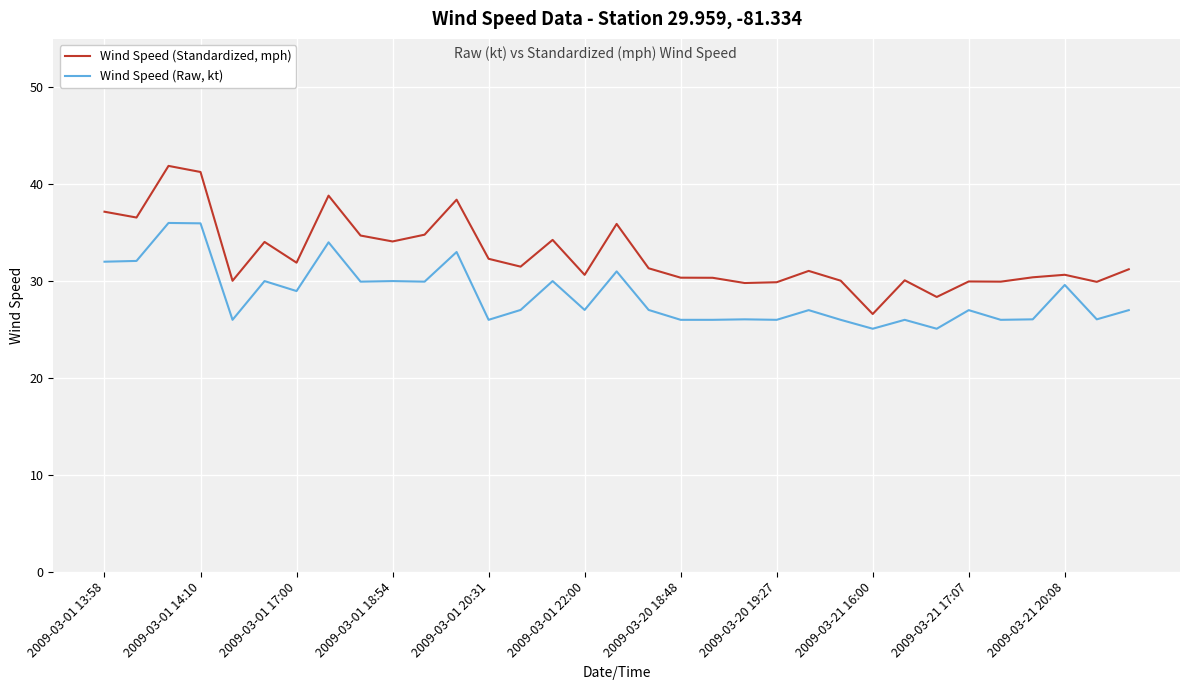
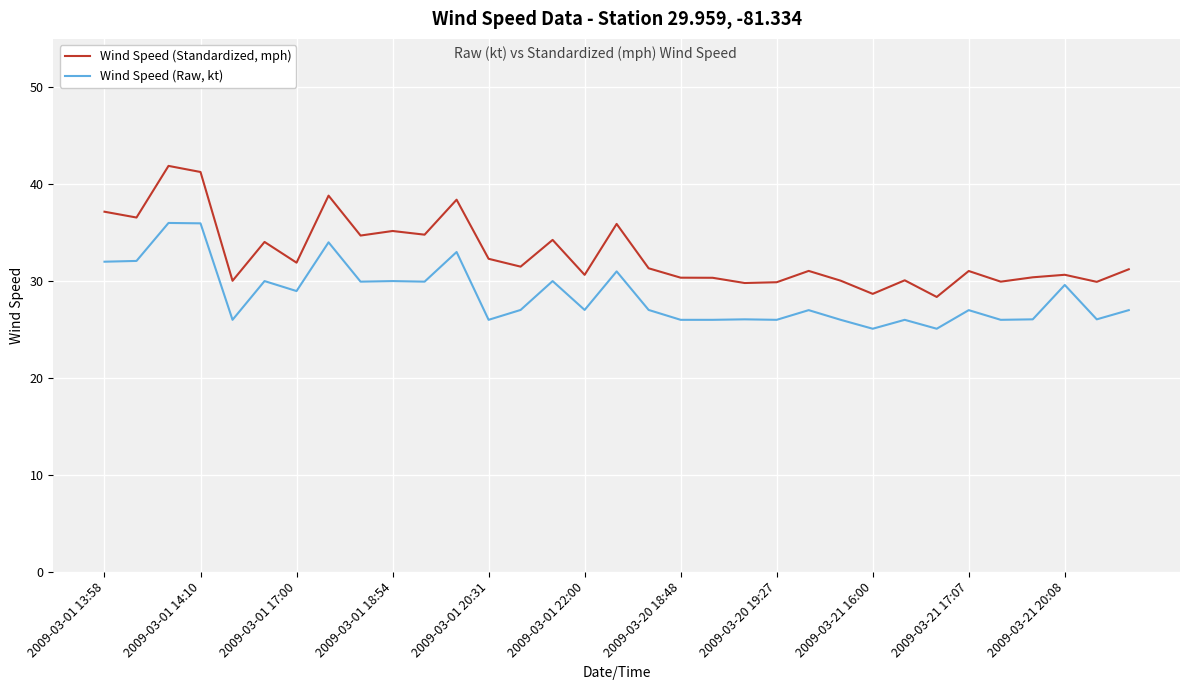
Wind Speed (Standardized, mph), 2009-03-01 18:54: 34 -> 35
Wind Speed (Standardized, mph), 2009-03-21 16:00: 27 -> 29
Wind Speed (Standardized, mph), 2009-03-21 17:07: 30 -> 31
